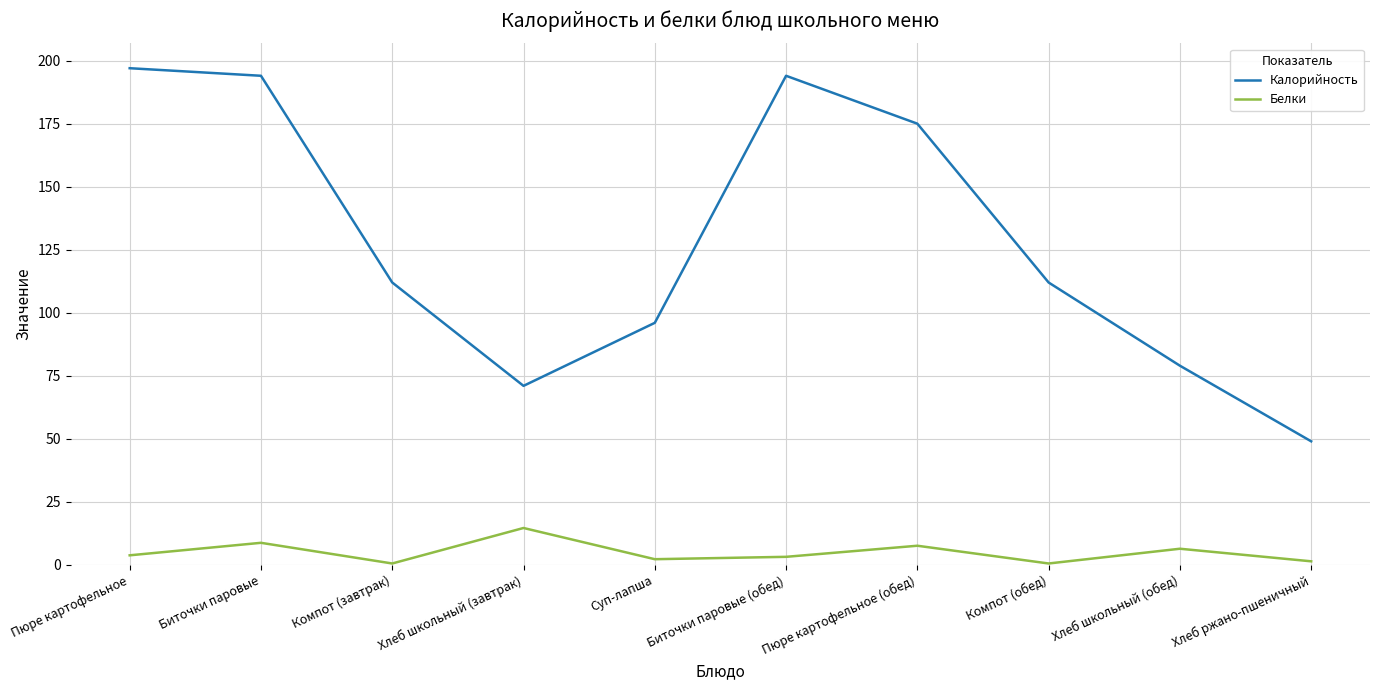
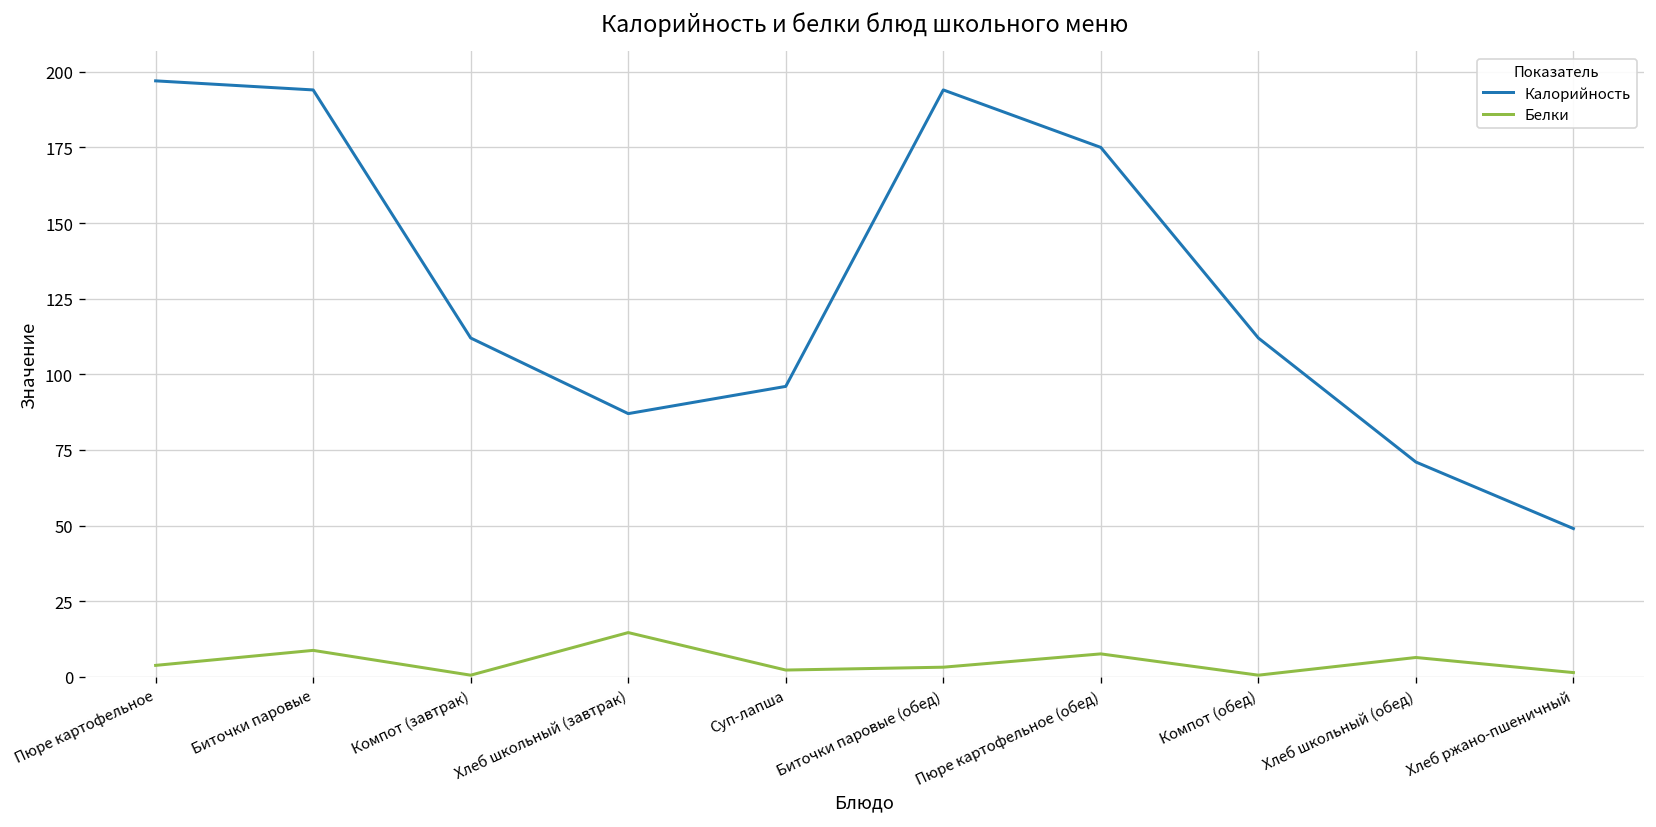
Калорийность, Хлеб школьный (завтрак): 71 -> 87
Калорийность, Хлеб школьный (обед): 79 -> 71
